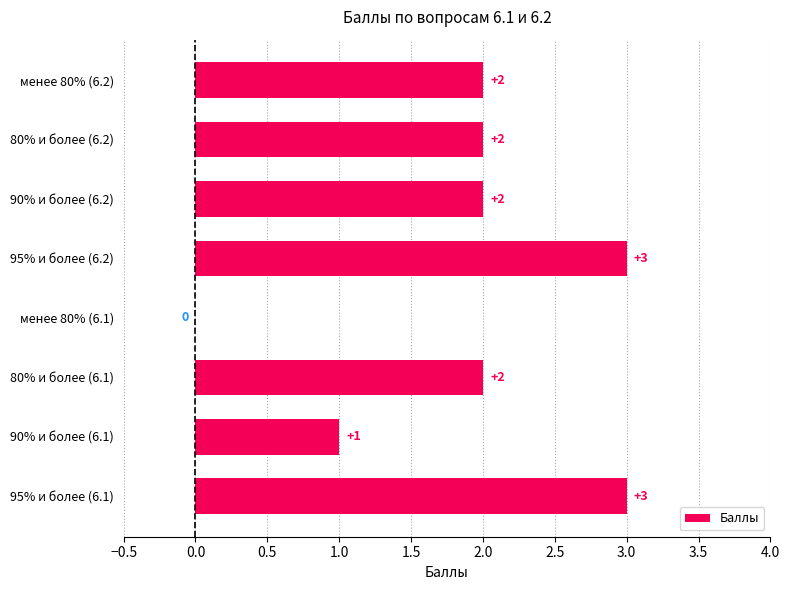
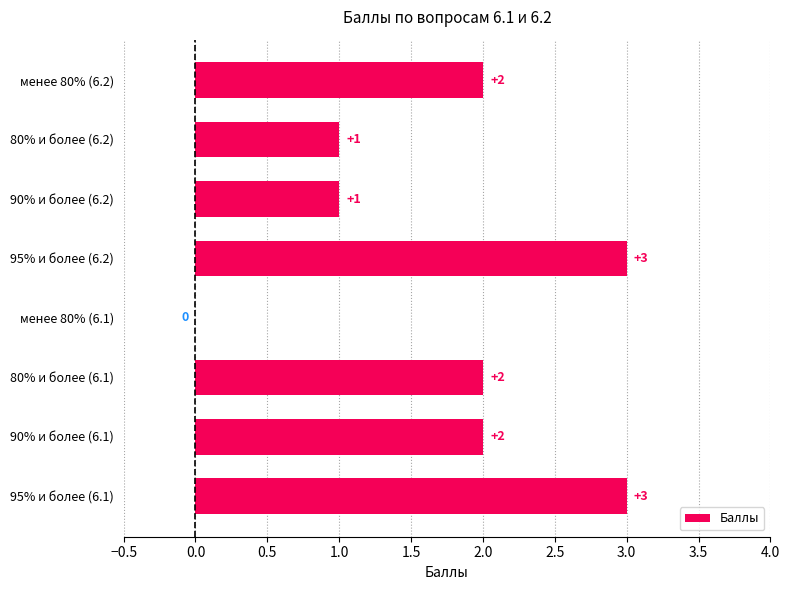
80% и более (6.2): +2 -> +1
90% и более (6.2): +2 -> +1
90% и более (6.1): +1 -> +2
